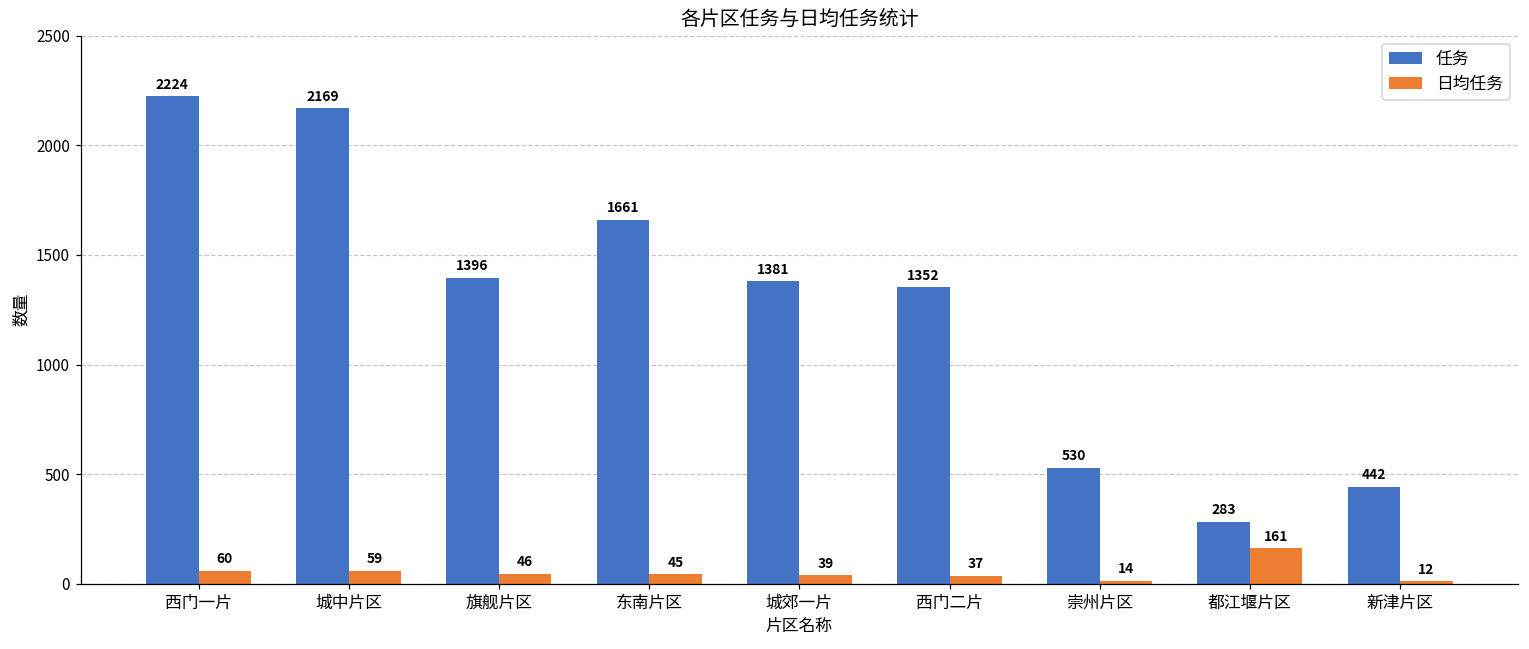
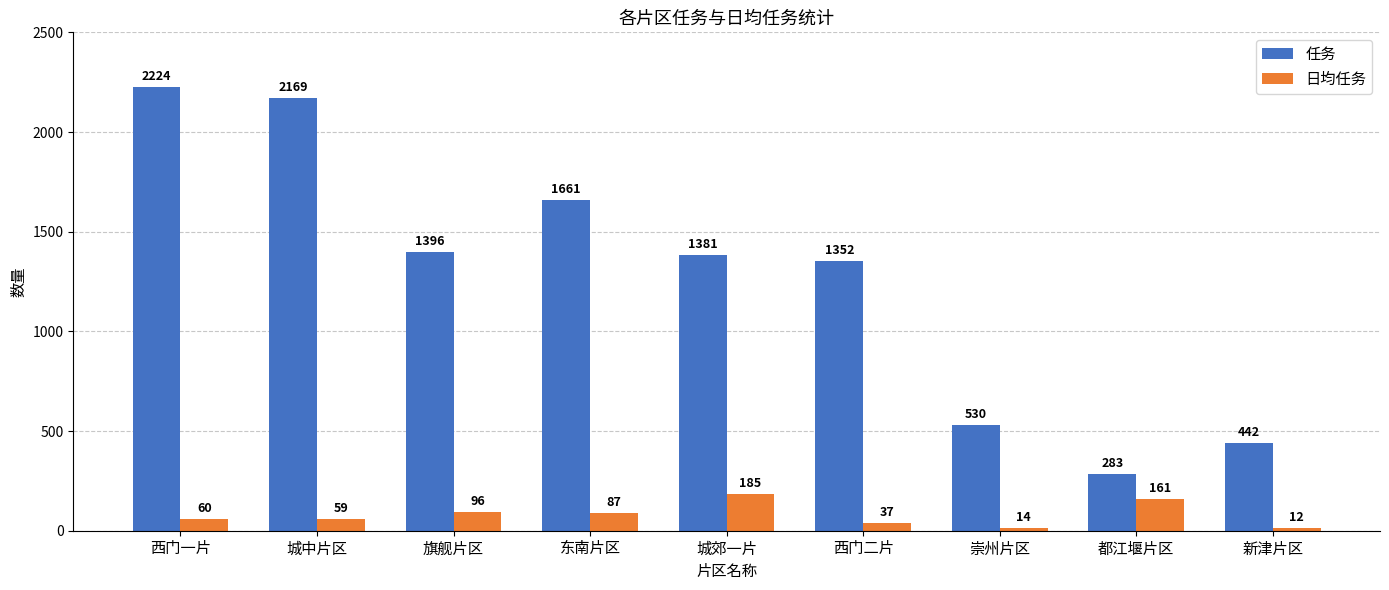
日均任务, 旗舰片区: 46 -> 96
日均任务, 东南片区: 45 -> 87
日均任务, 城郊一片: 39 -> 185
